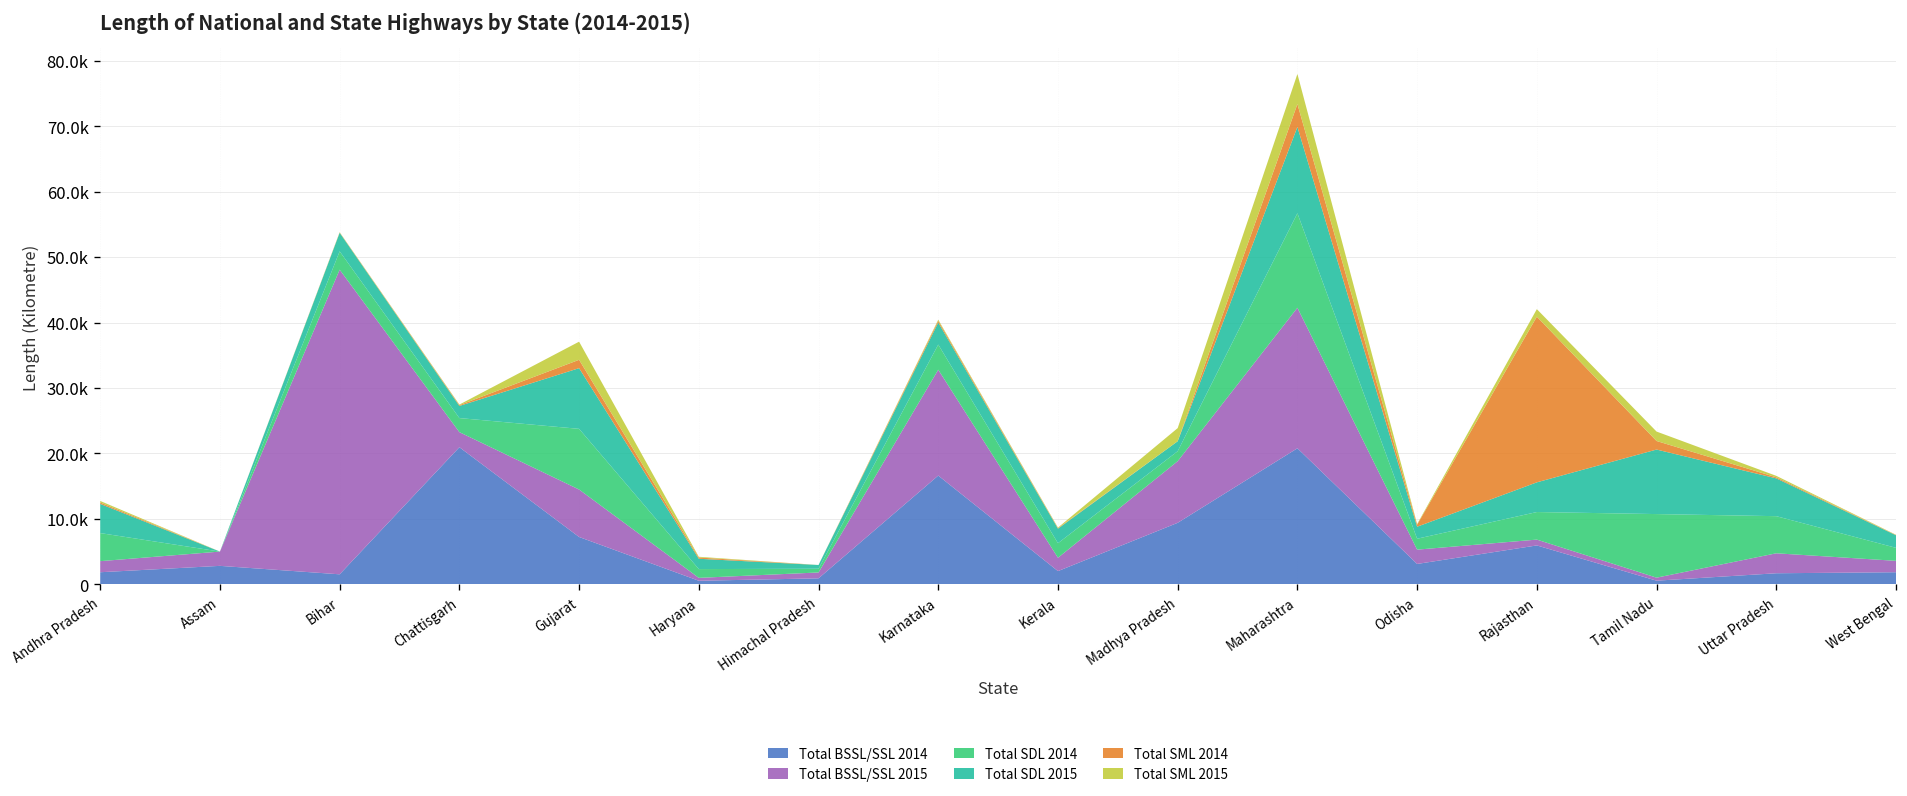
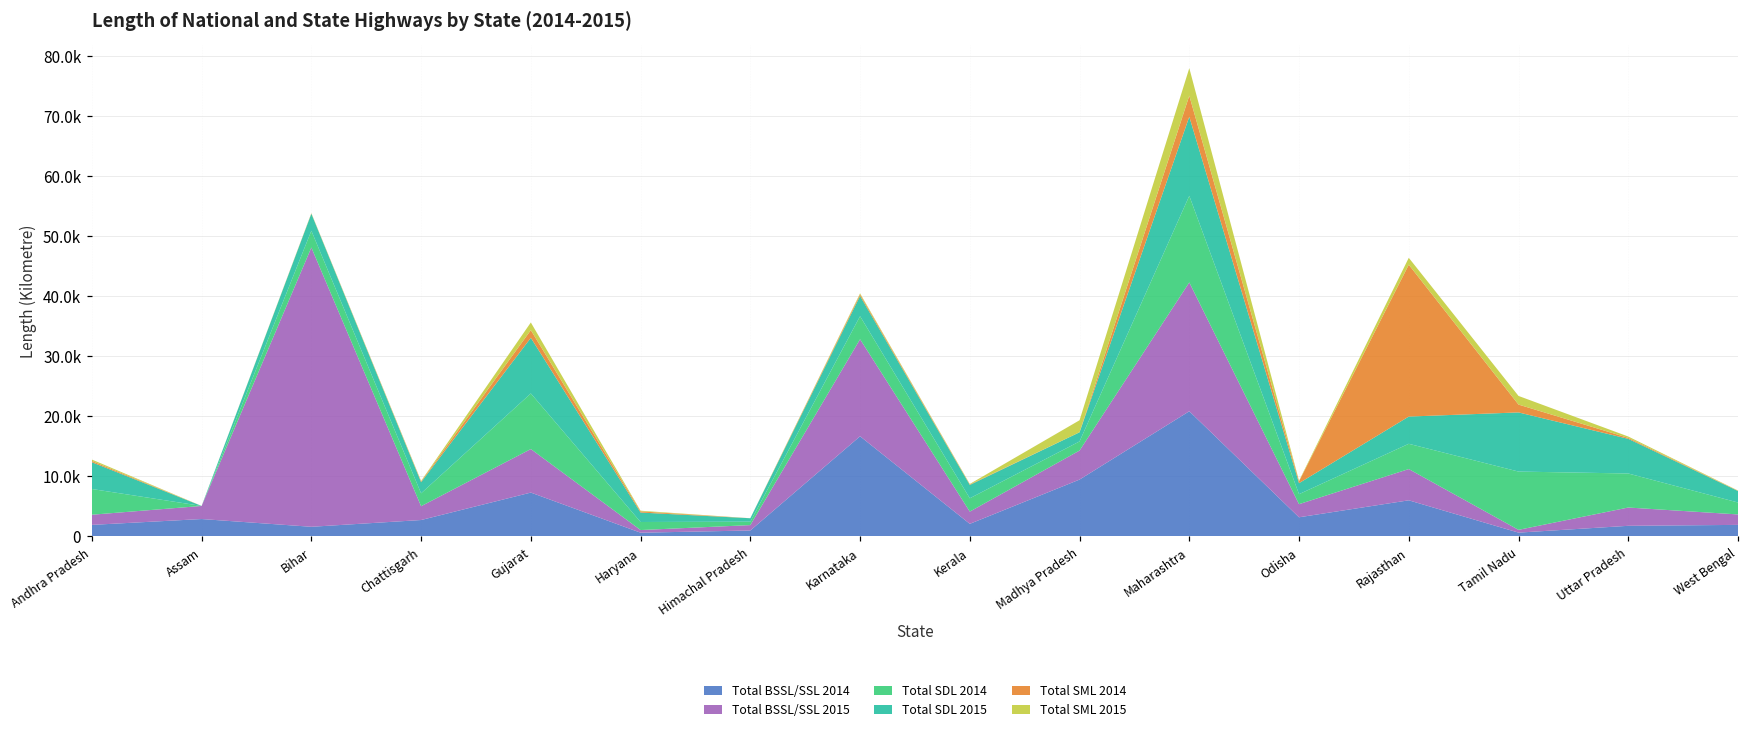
Total BSSL/SSL 2014, Chattisgarh: 21000 -> 3000
Total SML 2015, Gujarat: 3000 -> 1000
Total BSSL/SSL 2015, Madhya Pradesh: 9000 -> 5000
Total BSSL/SSL 2015, Rajasthan: 1000 -> 5000
